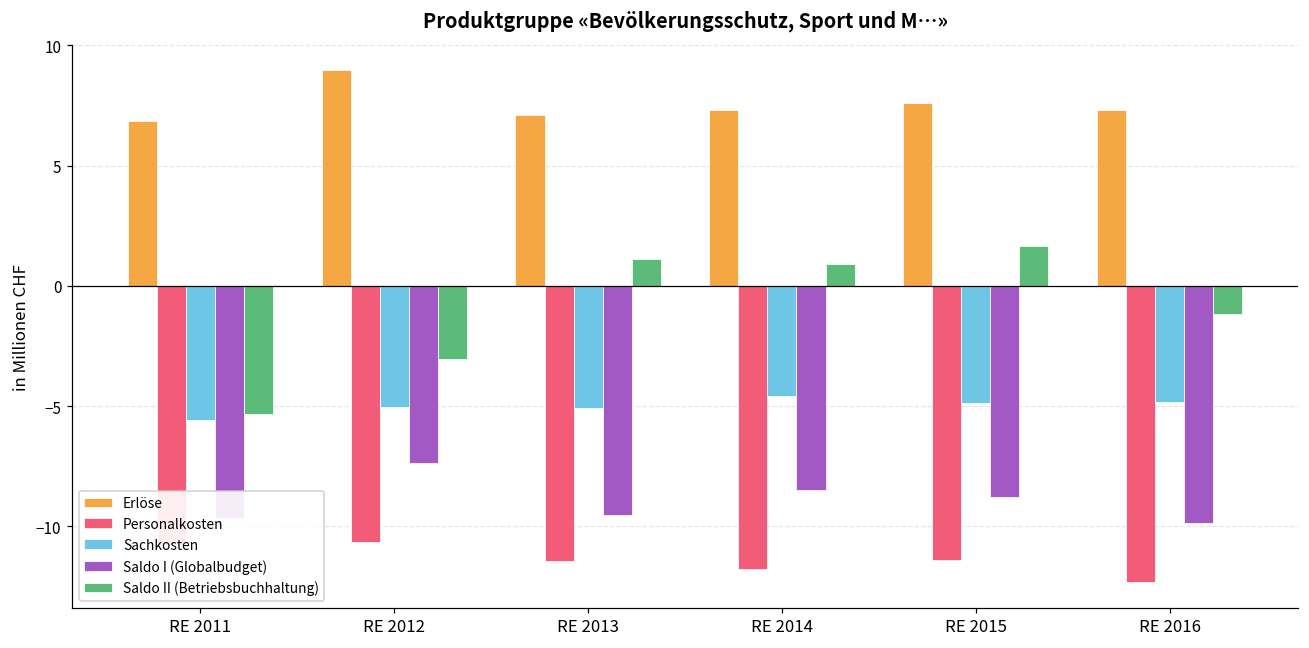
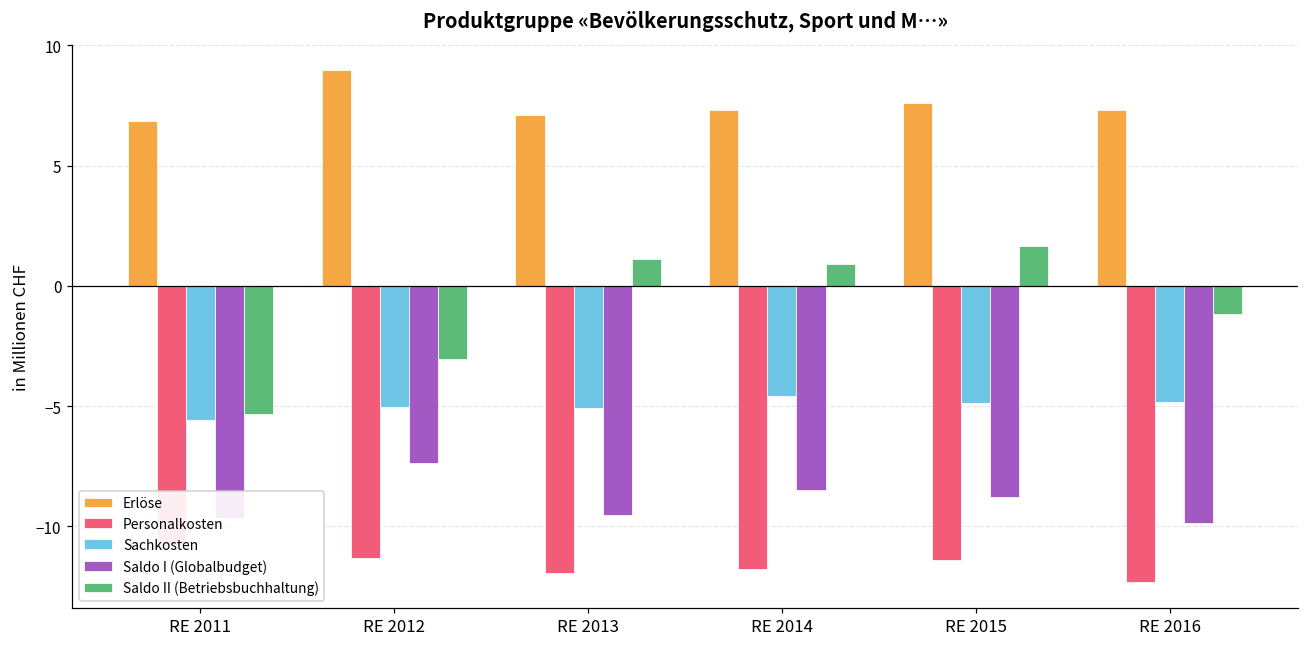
Personalkosten, RE 2012: -10.7 -> -11.3
Personalkosten, RE 2013: -11.4 -> -11.9
